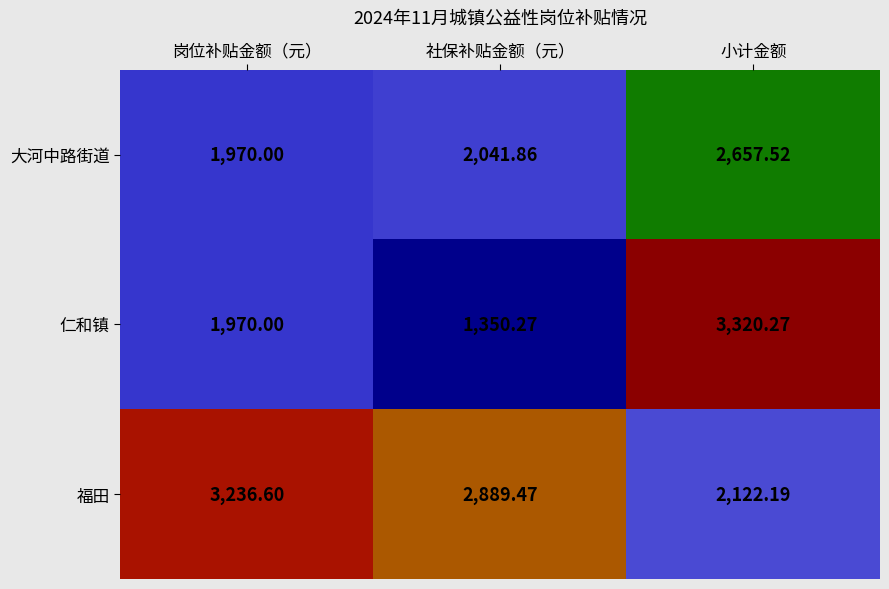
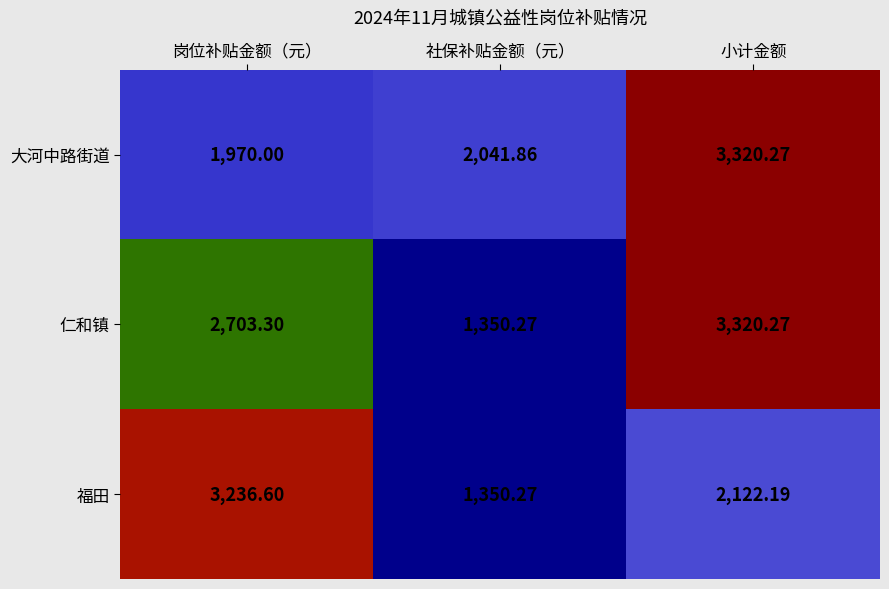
大河中路街道, 小计金额: 2,657.52 -> 3,320.27
仁和镇, 岗位补贴金额（元）: 1,970.00 -> 2,703.30
福田, 社保补贴金额（元）: 2,889.47 -> 1,350.27
